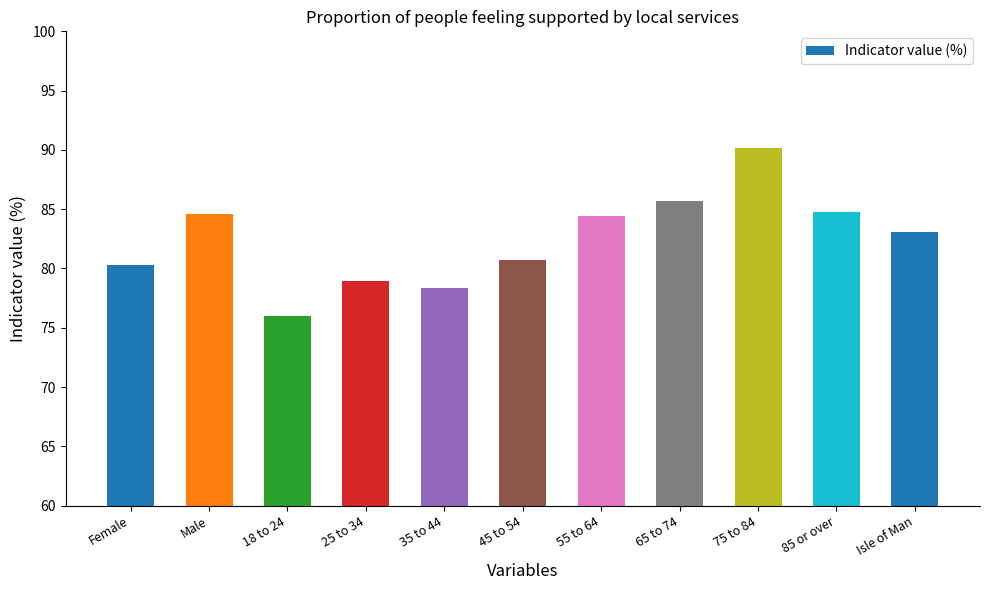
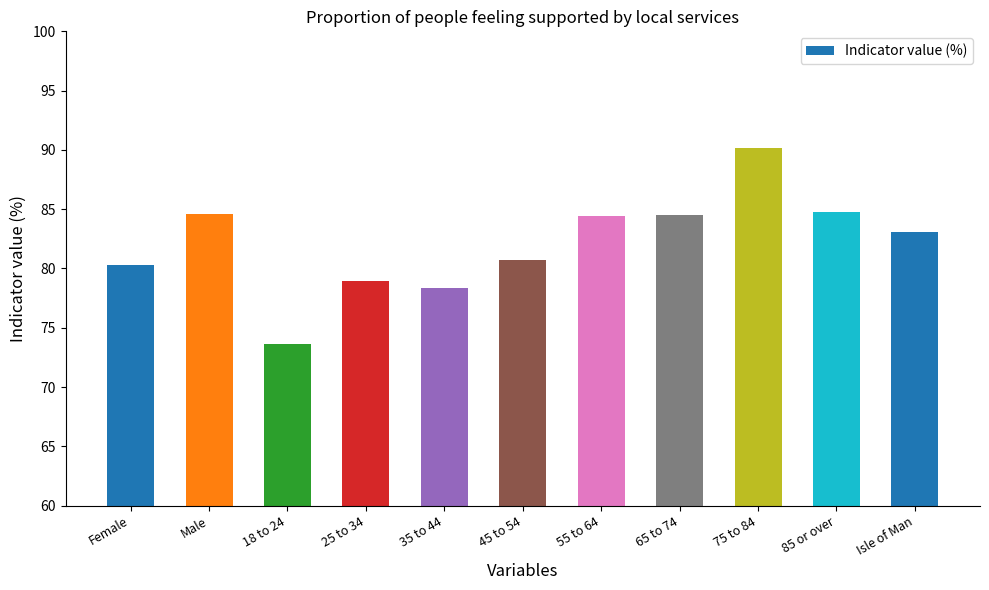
18 to 24: 76.0 -> 73.6
65 to 74: 85.7 -> 84.5
